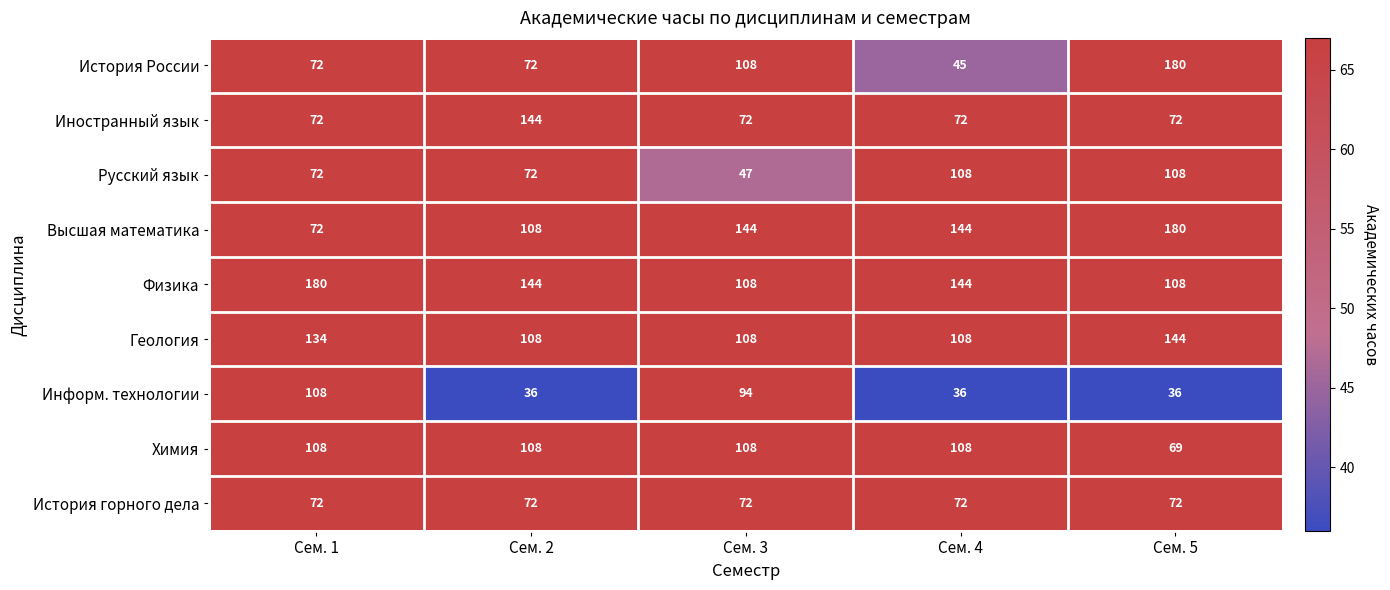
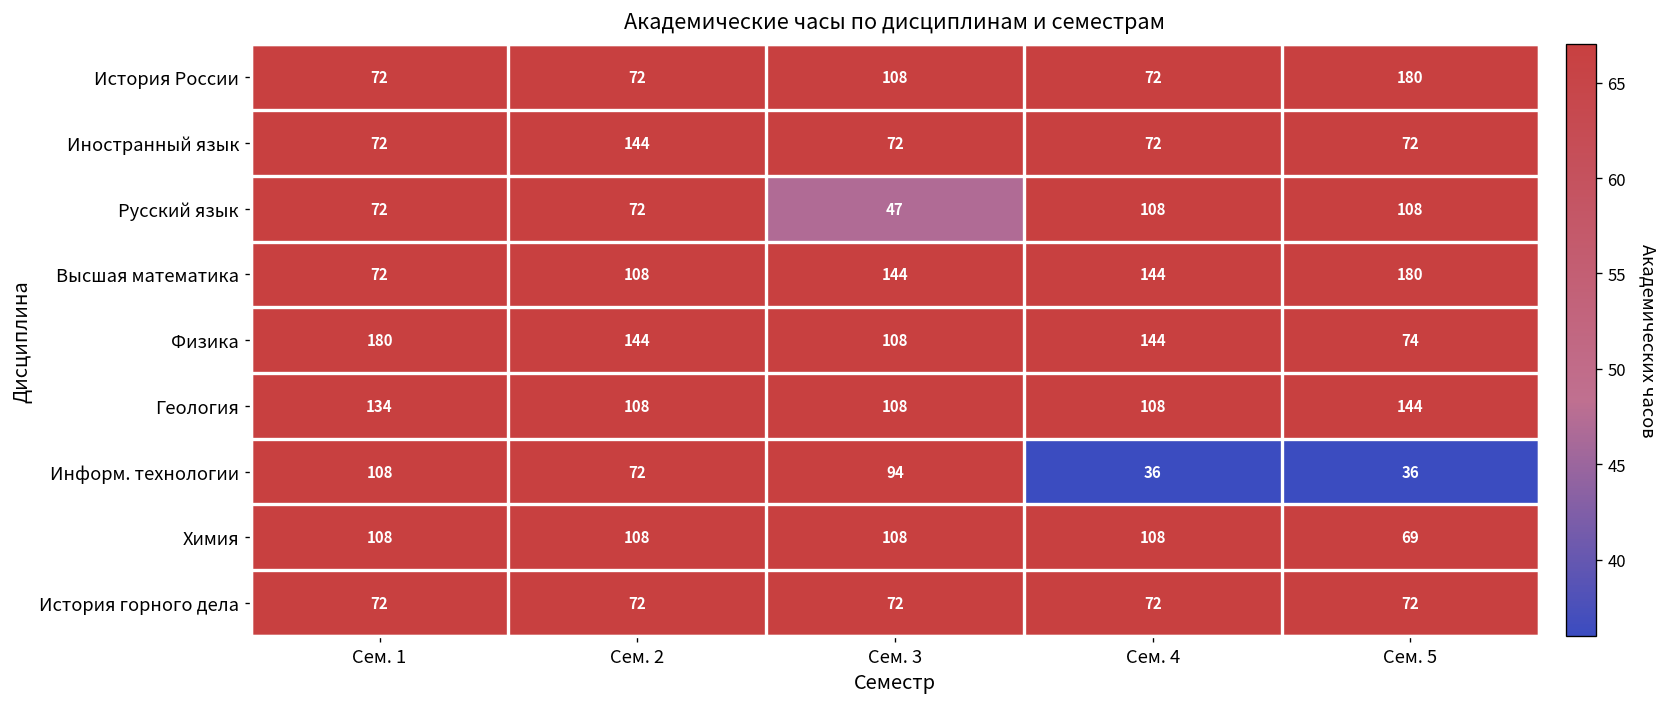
История России, Сем. 4: 45 -> 72
Физика, Сем. 5: 108 -> 74
Информ. технологии, Сем. 2: 36 -> 72
